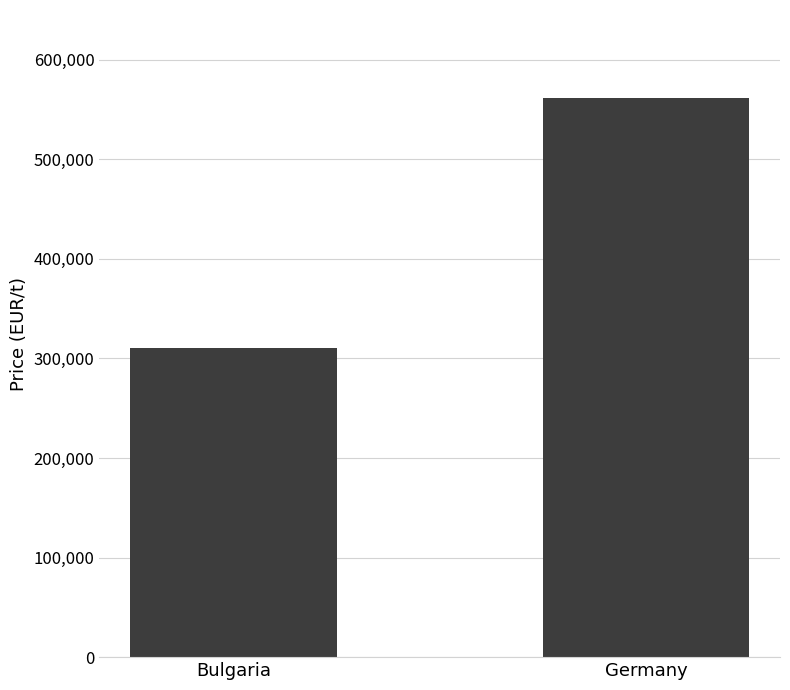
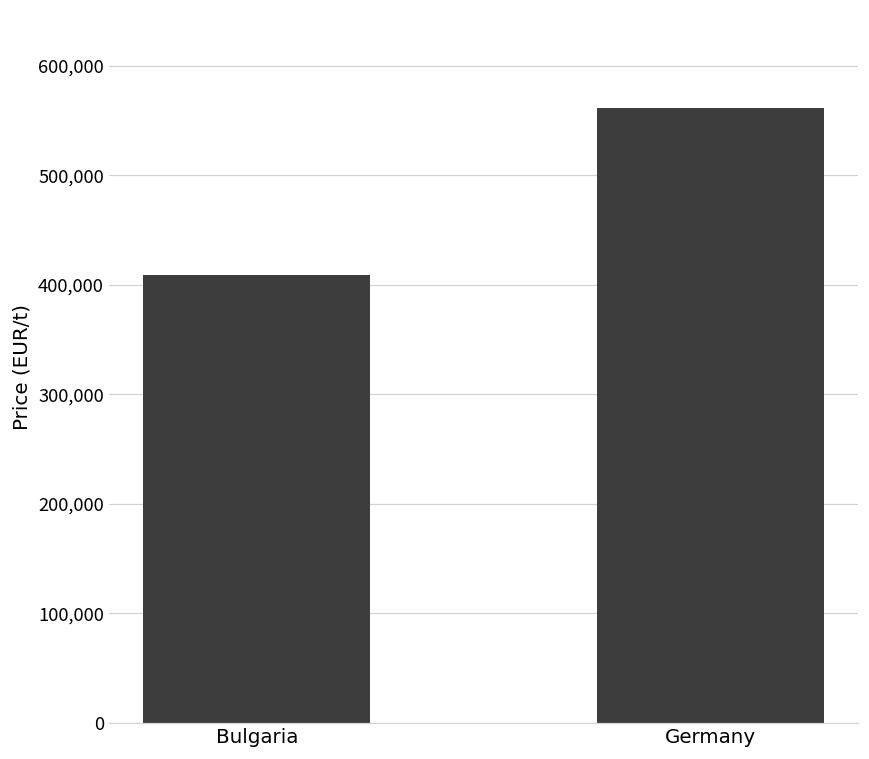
Bulgaria: 310,000 -> 410,000
